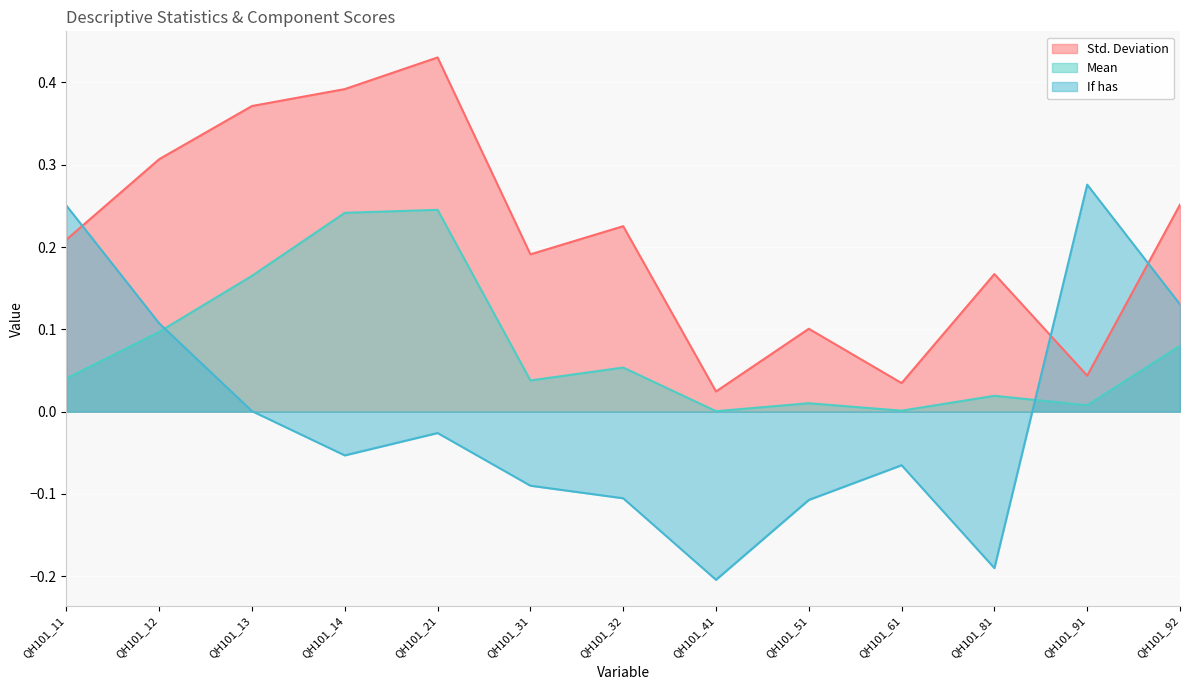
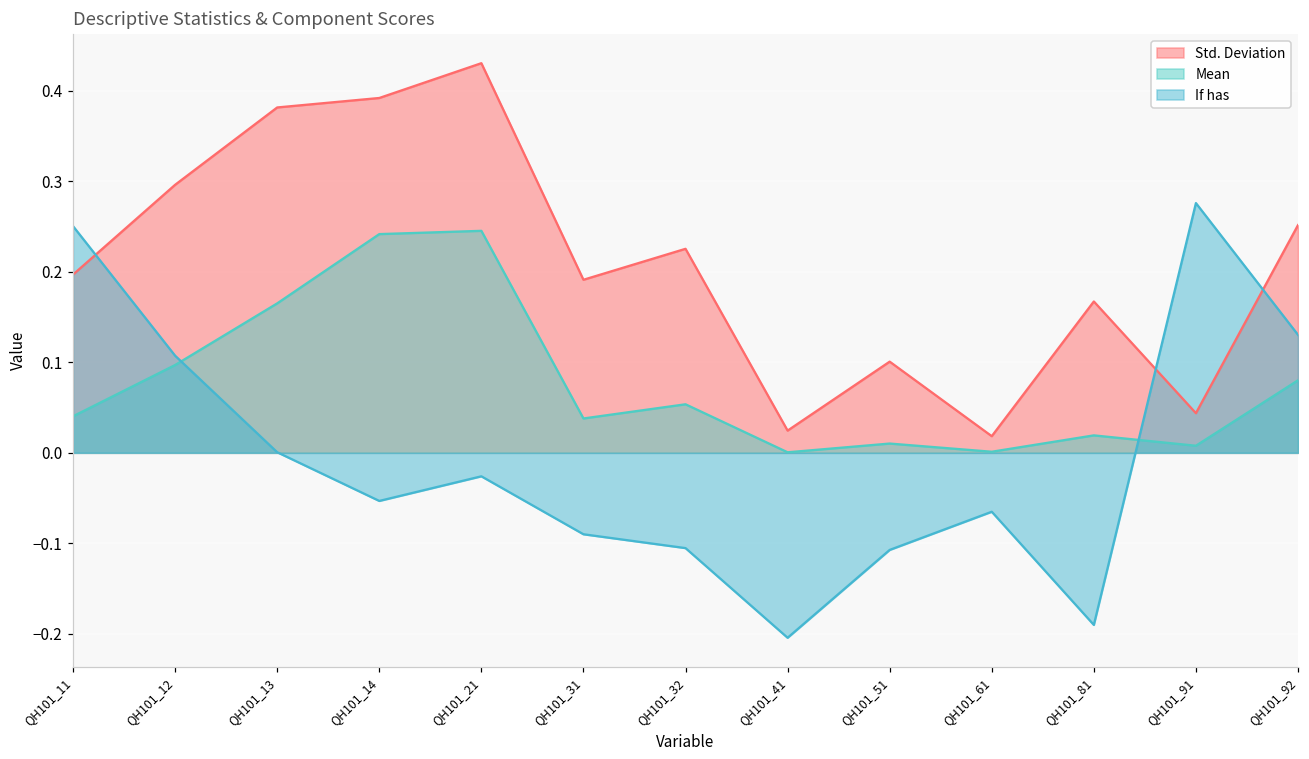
Std. Deviation, QH101_11: 0.21 -> 0.20
Std. Deviation, QH101_12: 0.31 -> 0.30
Std. Deviation, QH101_13: 0.37 -> 0.38
Std. Deviation, QH101_61: 0.03 -> 0.02
